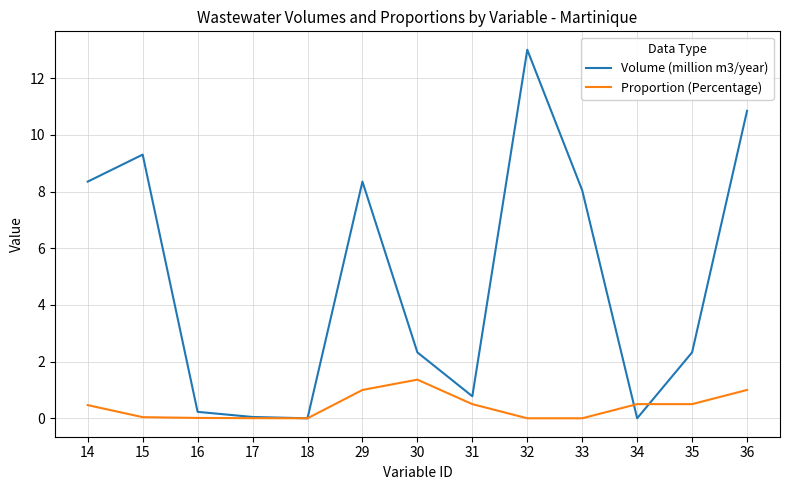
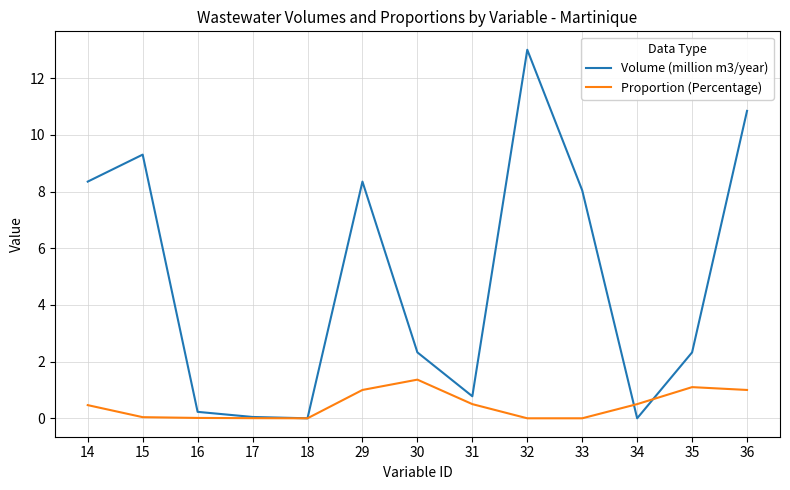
Proportion (Percentage), 35: 0.5 -> 1.1
